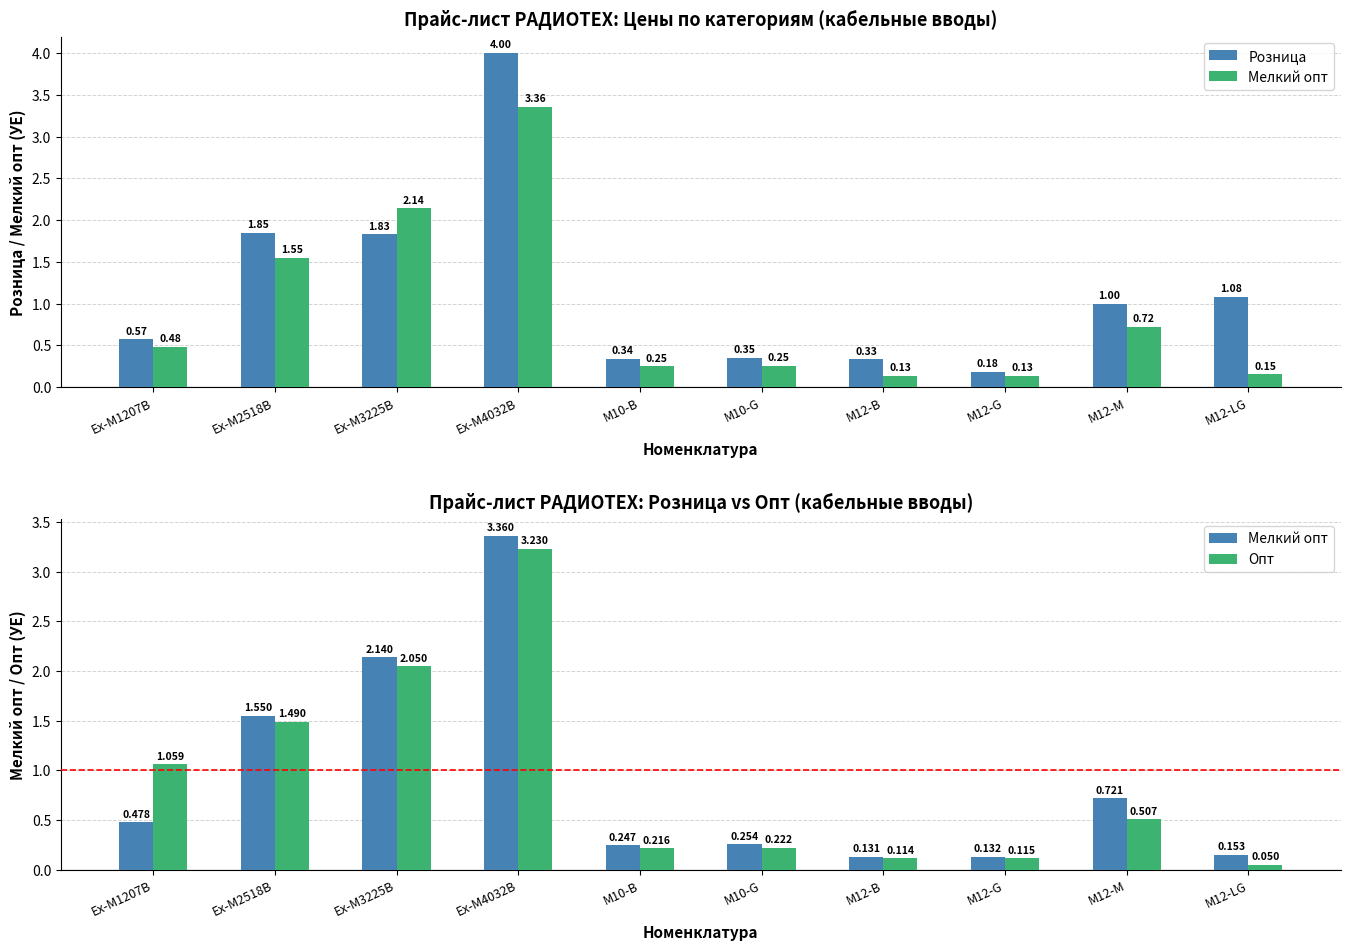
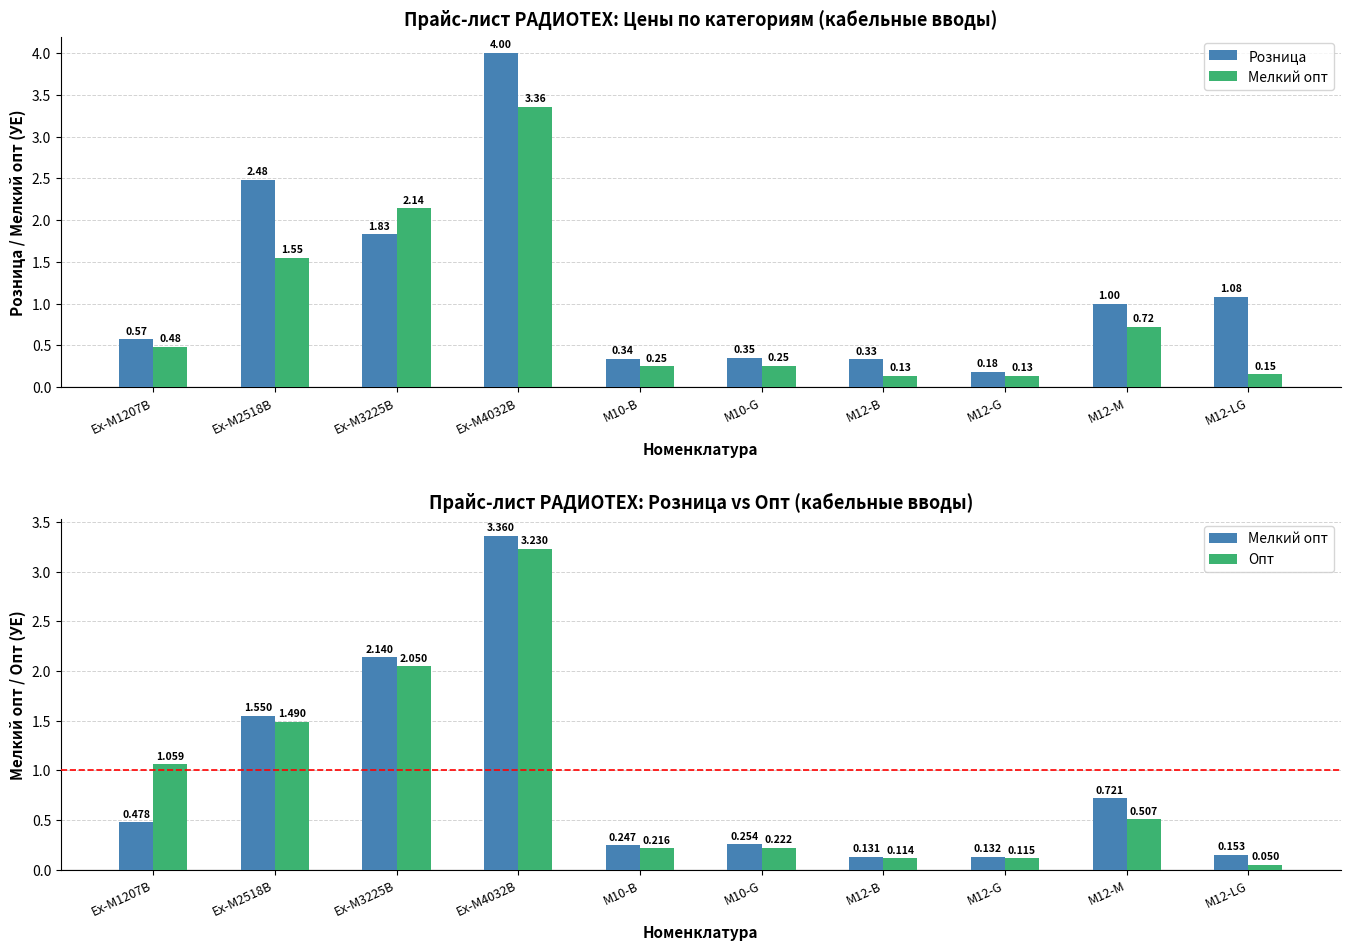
Прайс-лист РАДИОТЕХ: Цены по категориям (кабельные вводы), Розница, Ex-M2518B: 1.85 -> 2.48
